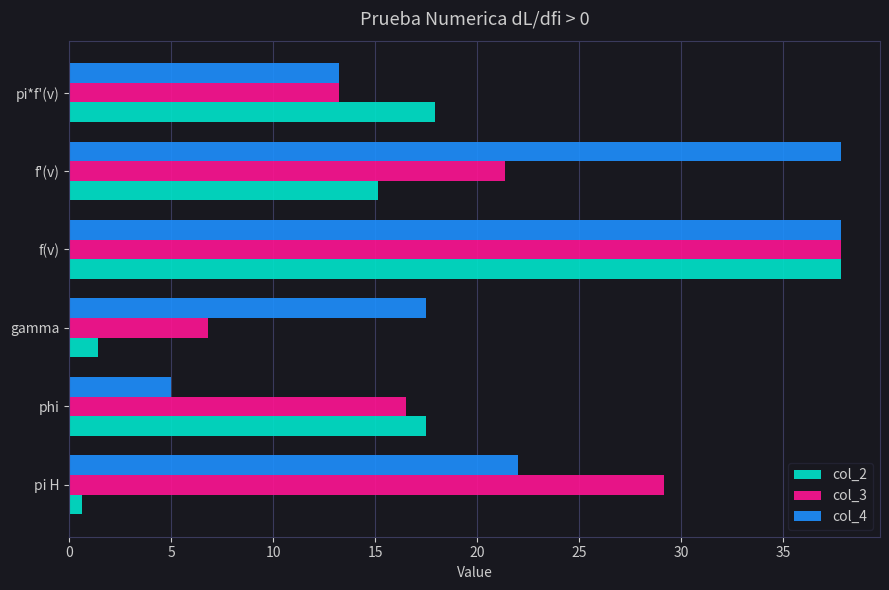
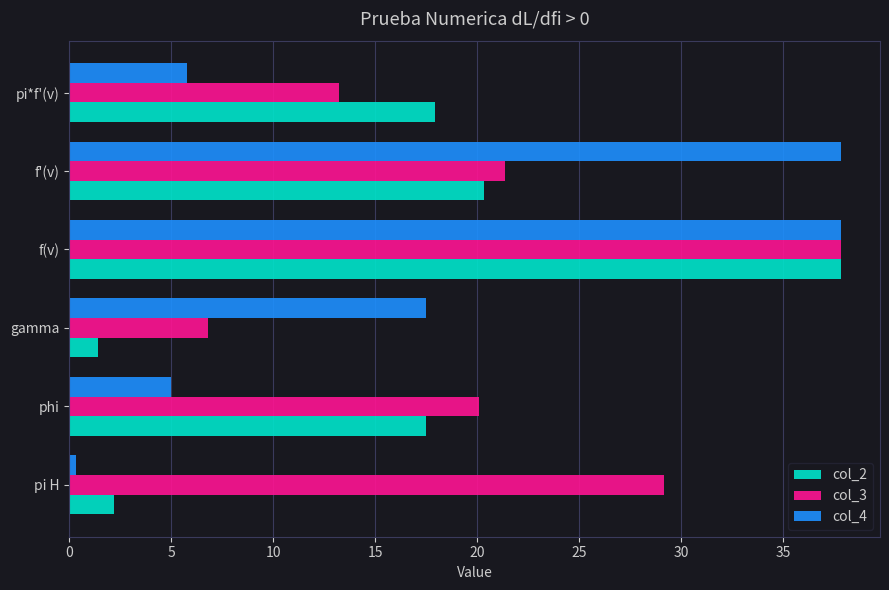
col_4, pi*f'(v): 13.2 -> 5.8
col_2, f'(v): 15.1 -> 20.4
col_3, phi: 16.5 -> 20.1
col_4, pi H: 22.0 -> 0.3
col_2, pi H: 0.7 -> 2.2
